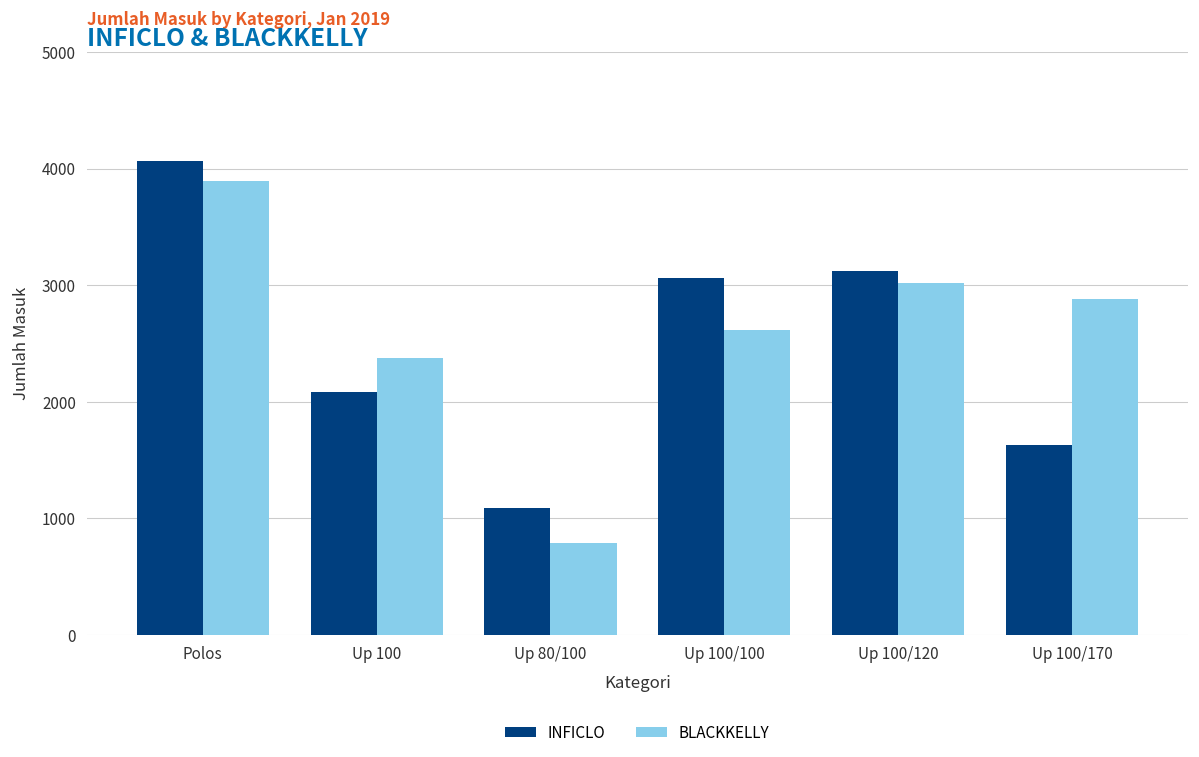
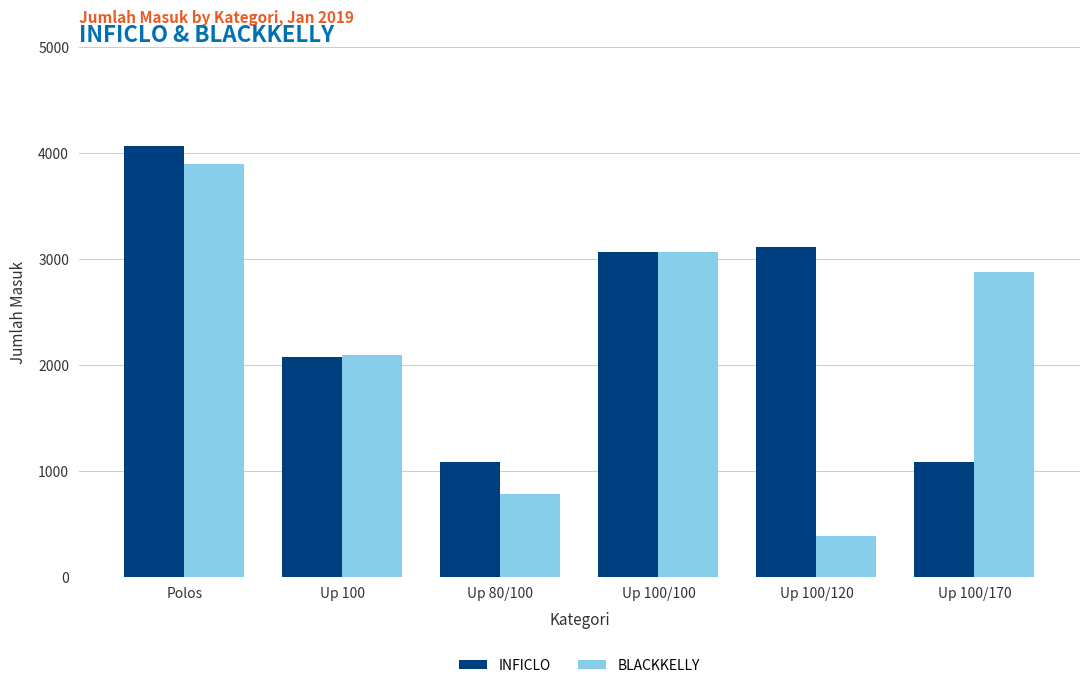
BLACKKELLY, Up 100: 2380 -> 2100
BLACKKELLY, Up 100/100: 2620 -> 3070
BLACKKELLY, Up 100/120: 3020 -> 380
INFICLO, Up 100/170: 1630 -> 1090
